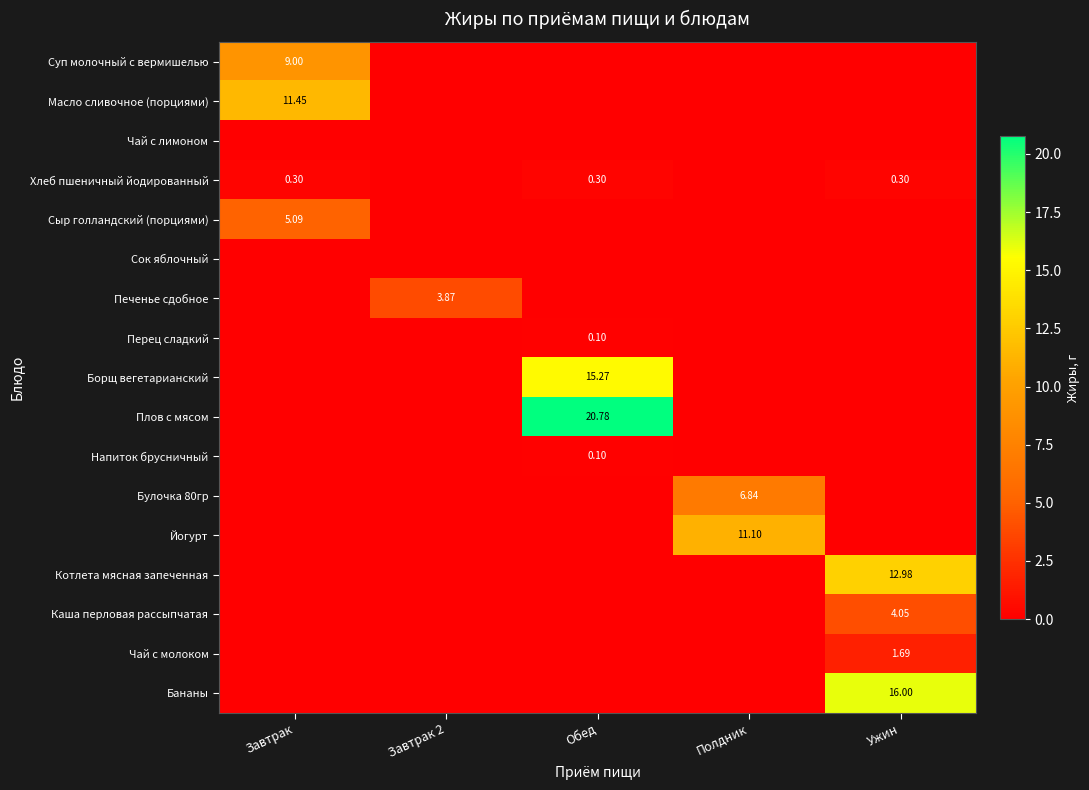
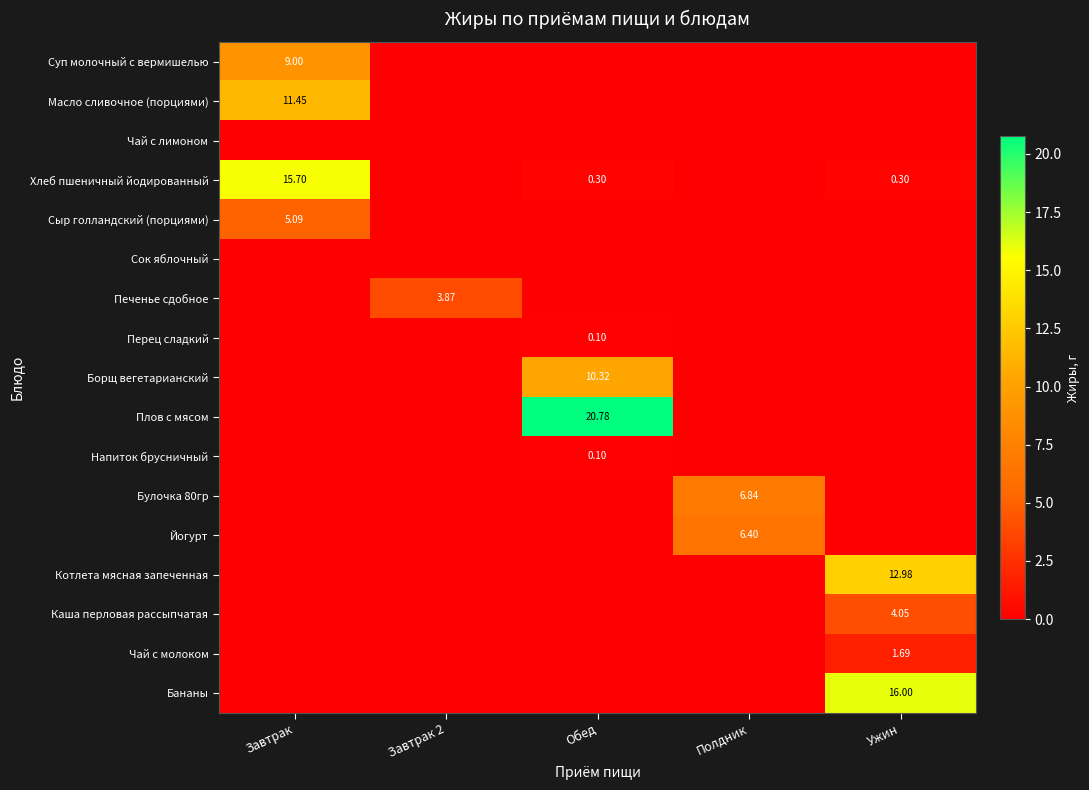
Хлеб пшеничный йодированный, Завтрак: 0.30 -> 15.70
Борщ вегетарианский, Обед: 15.27 -> 10.32
Йогурт, Полдник: 11.10 -> 6.40
